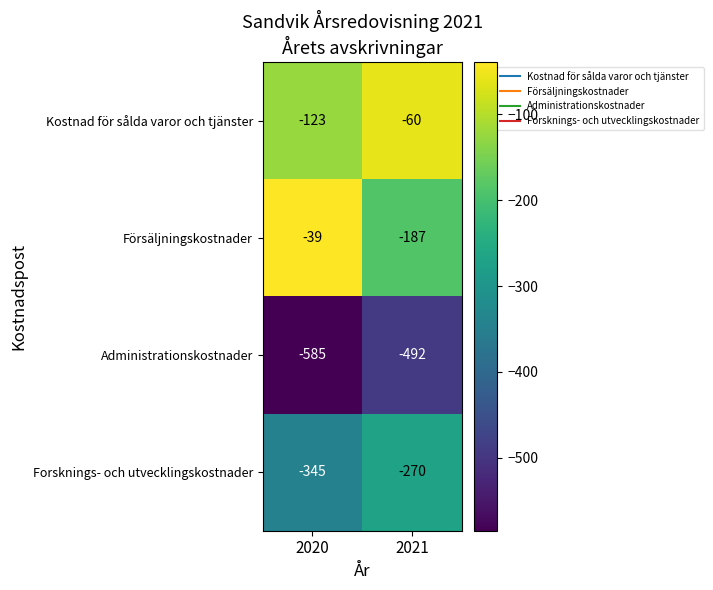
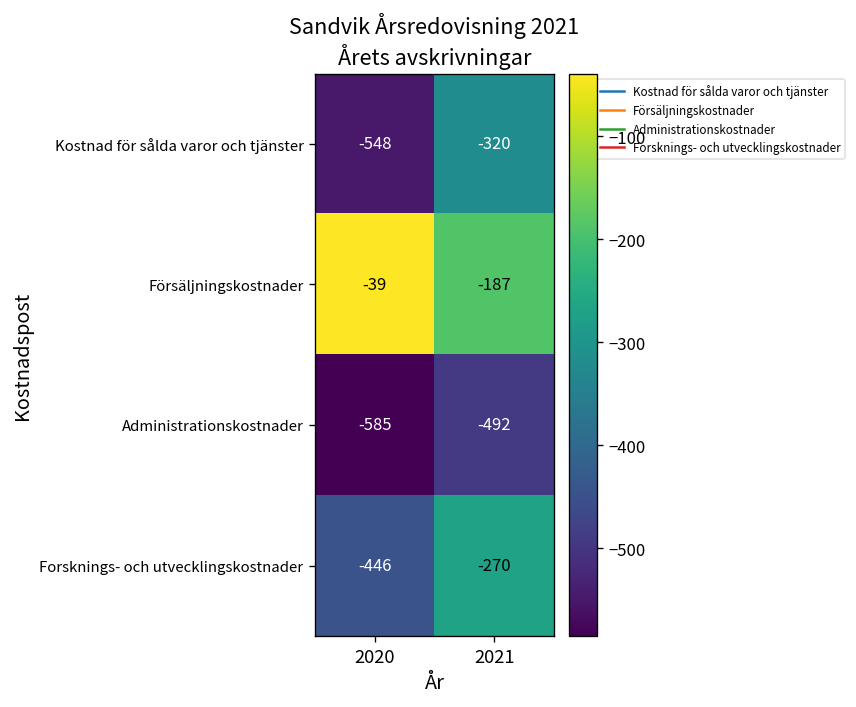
Kostnad för sålda varor och tjänster, 2020: -123 -> -548
Kostnad för sålda varor och tjänster, 2021: -60 -> -320
Forsknings- och utvecklingskostnader, 2020: -345 -> -446
